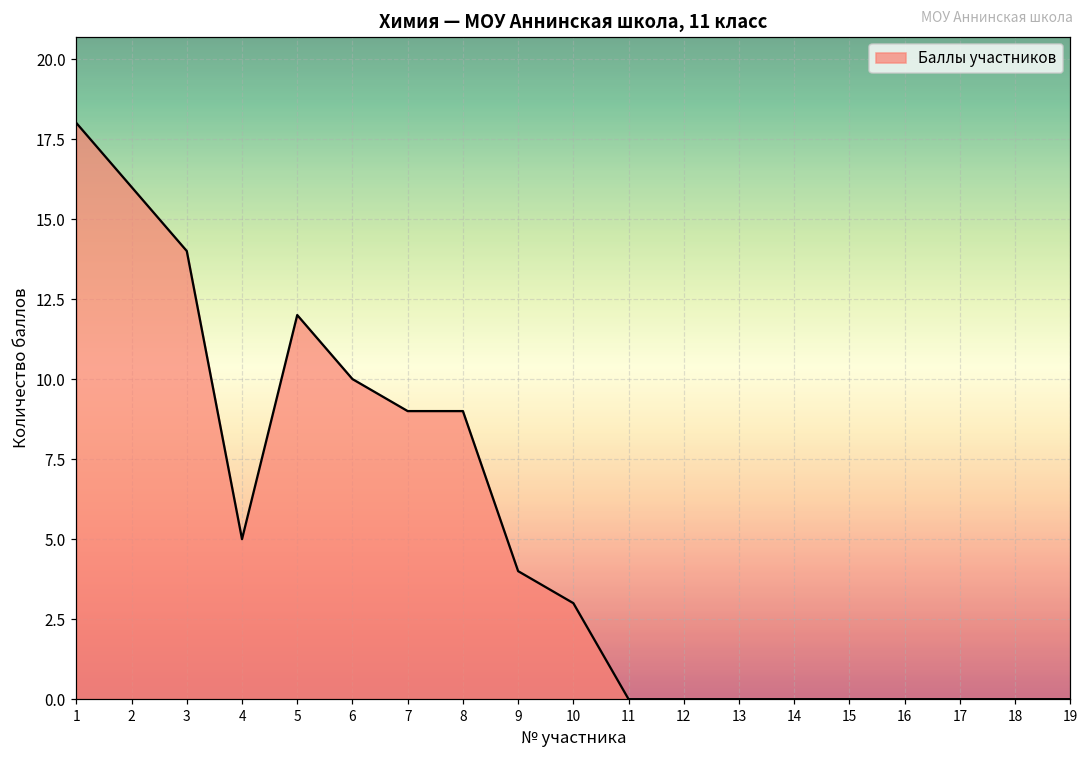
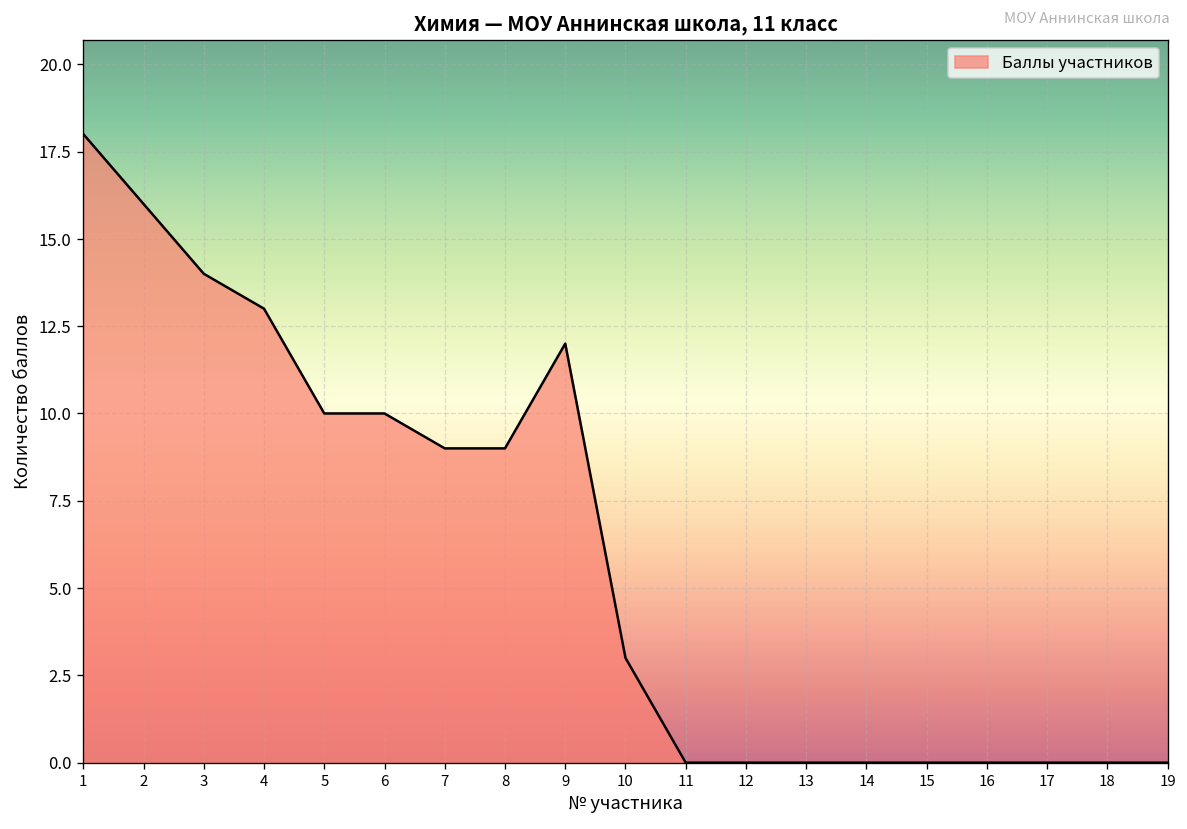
4: 5 -> 13
5: 12 -> 10
9: 4 -> 12
